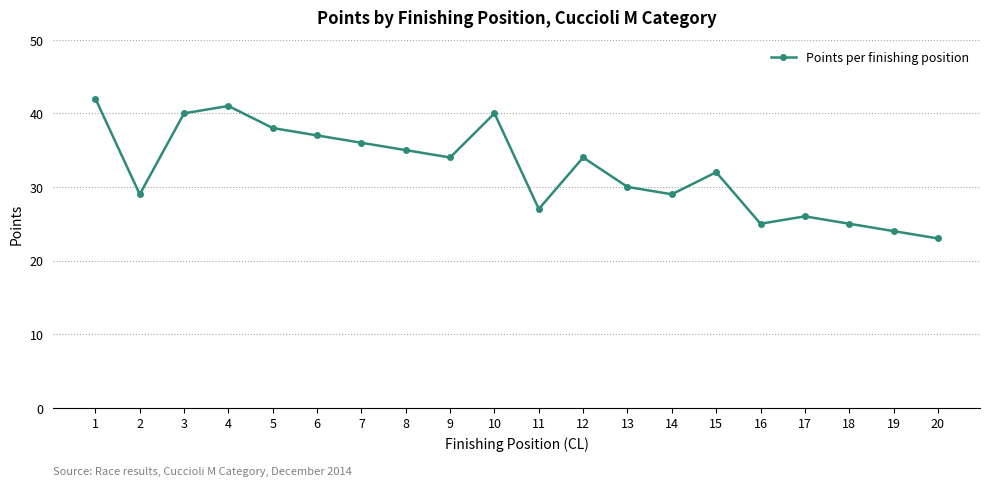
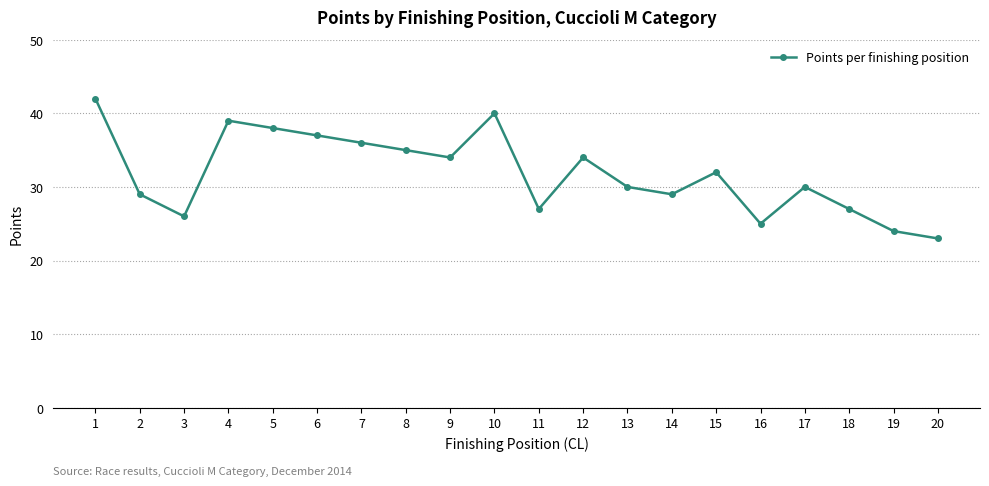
3: 40 -> 26
4: 41 -> 39
17: 26 -> 30
18: 25 -> 27
